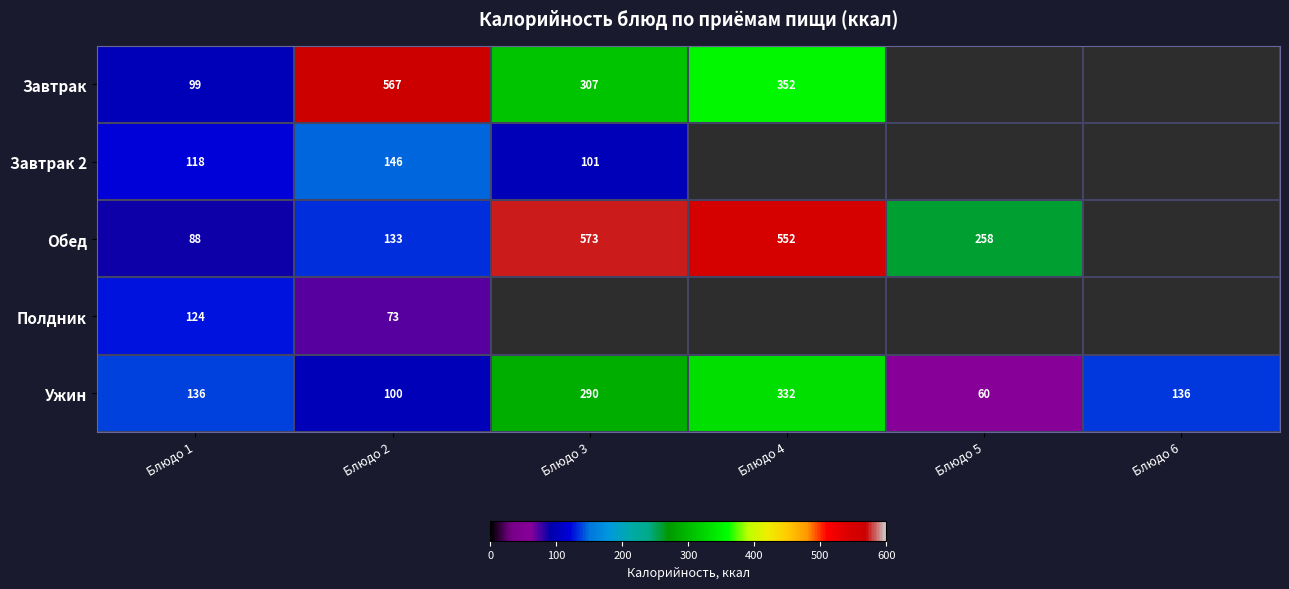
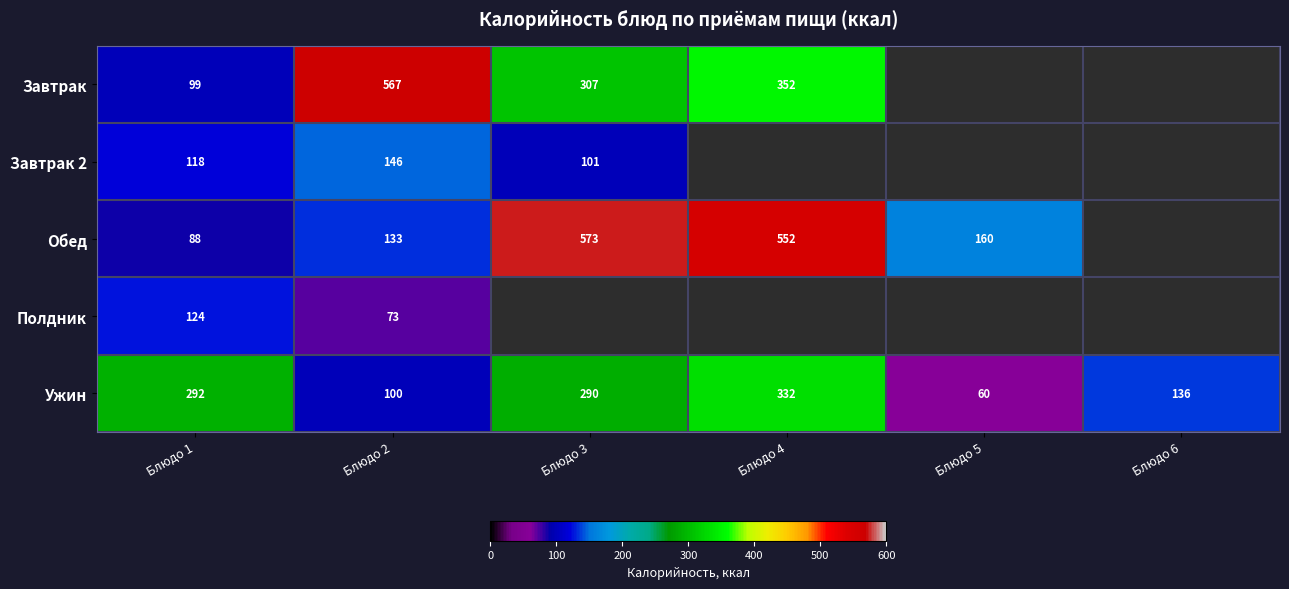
Обед, Блюдо 5: 258 -> 160
Ужин, Блюдо 1: 136 -> 292
